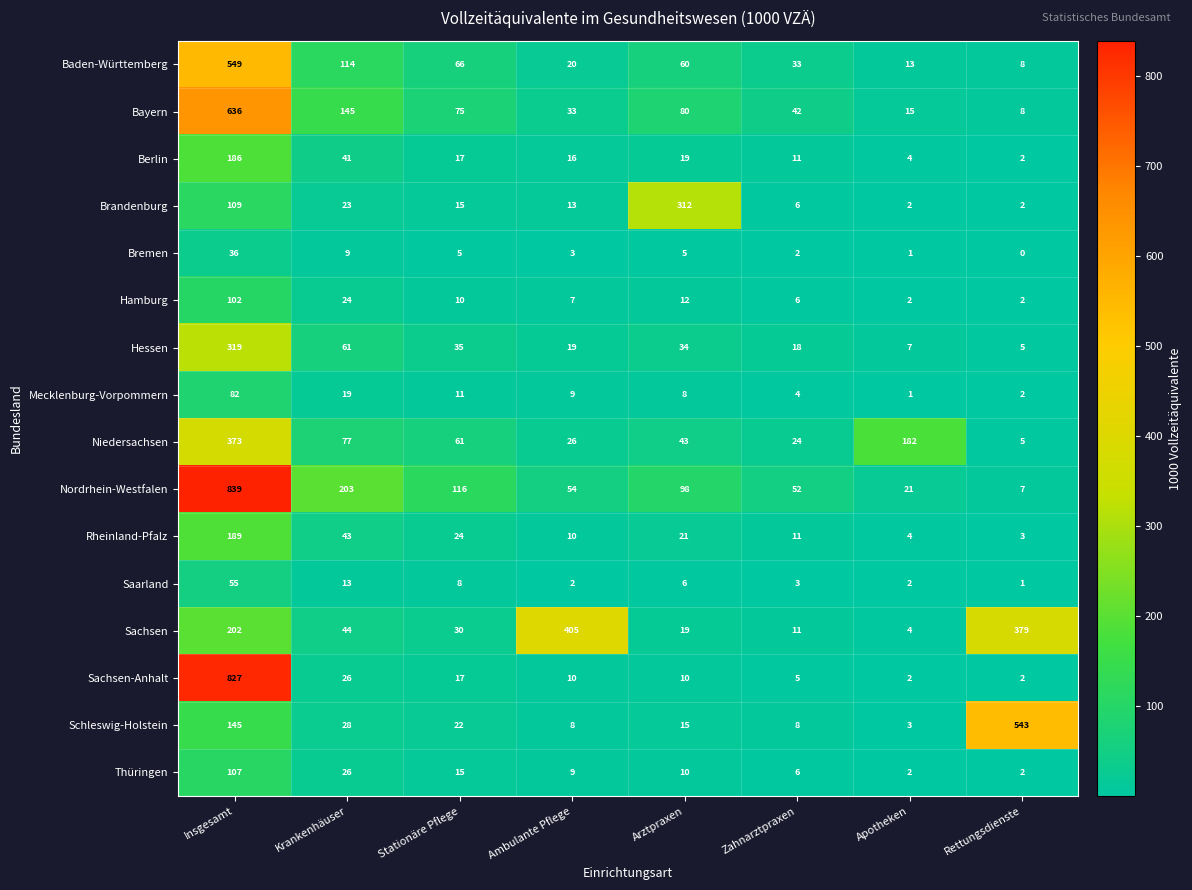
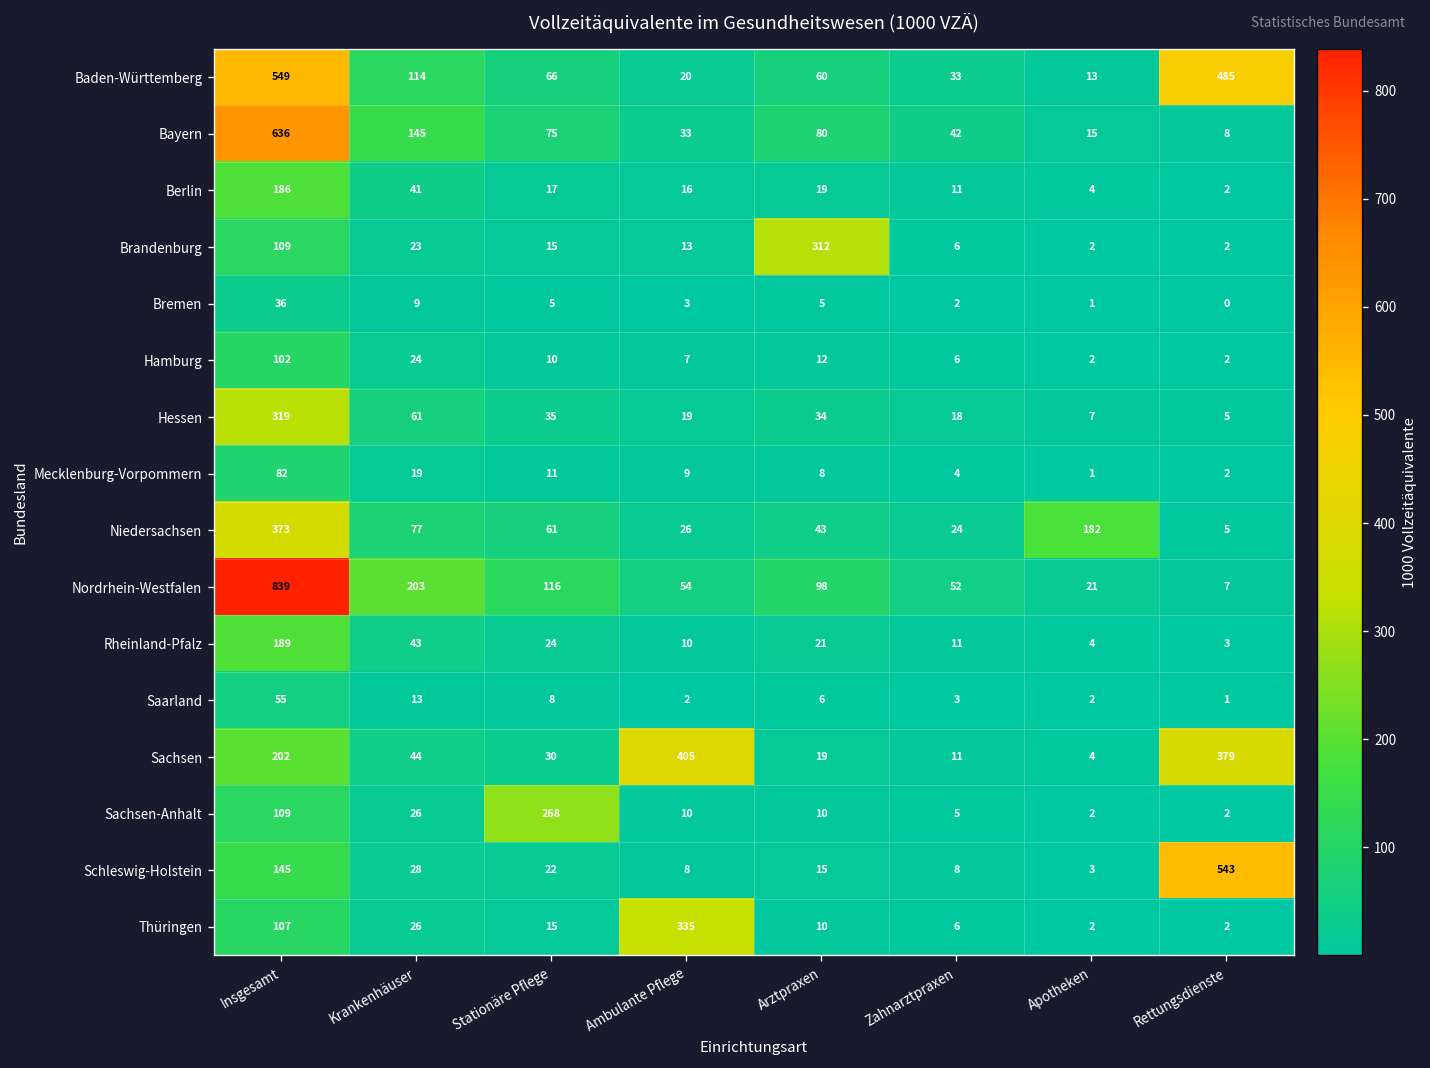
Baden-Württemberg, Rettungsdienste: 8 -> 485
Sachsen-Anhalt, Insgesamt: 827 -> 109
Sachsen-Anhalt, Stationäre Pflege: 17 -> 268
Thüringen, Ambulante Pflege: 9 -> 335
